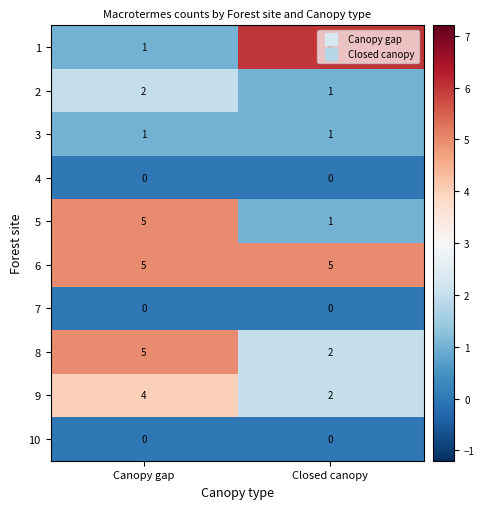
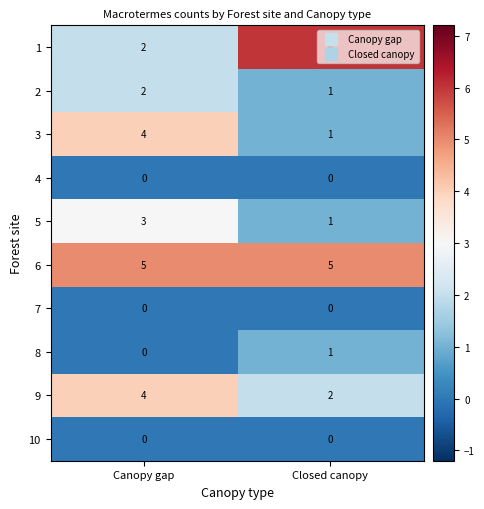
1, Canopy gap: 1 -> 2
3, Canopy gap: 1 -> 4
5, Canopy gap: 5 -> 3
8, Canopy gap: 5 -> 0
8, Closed canopy: 2 -> 1
